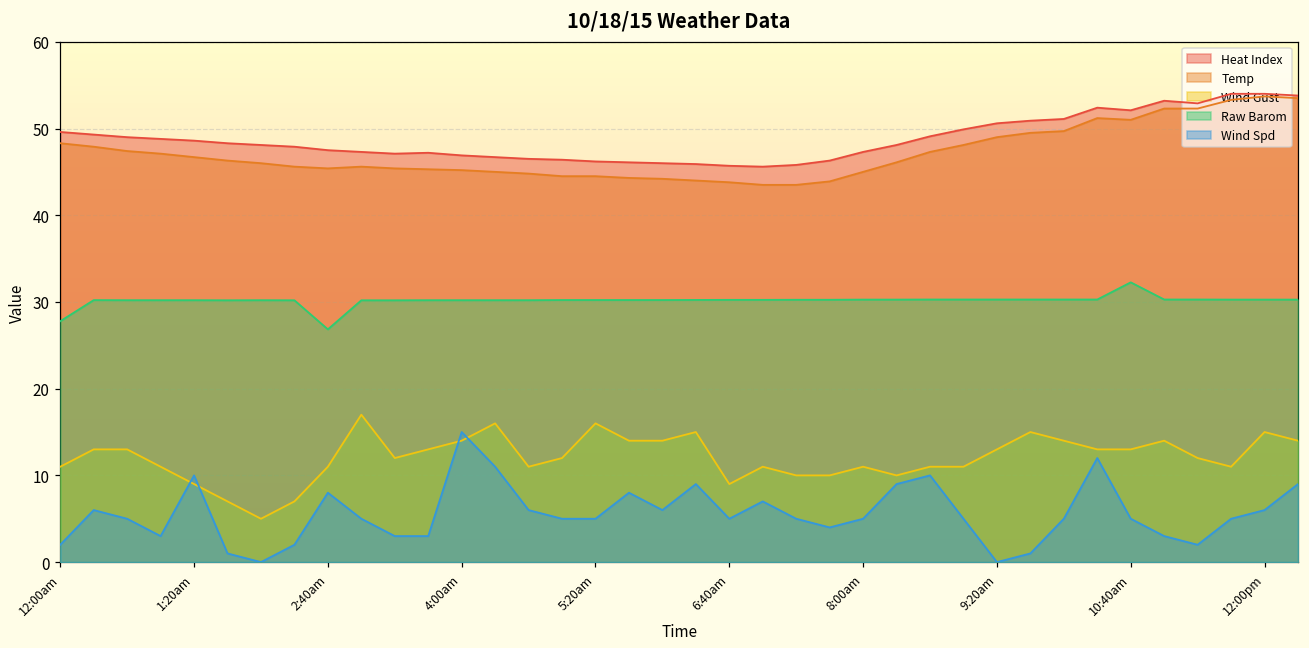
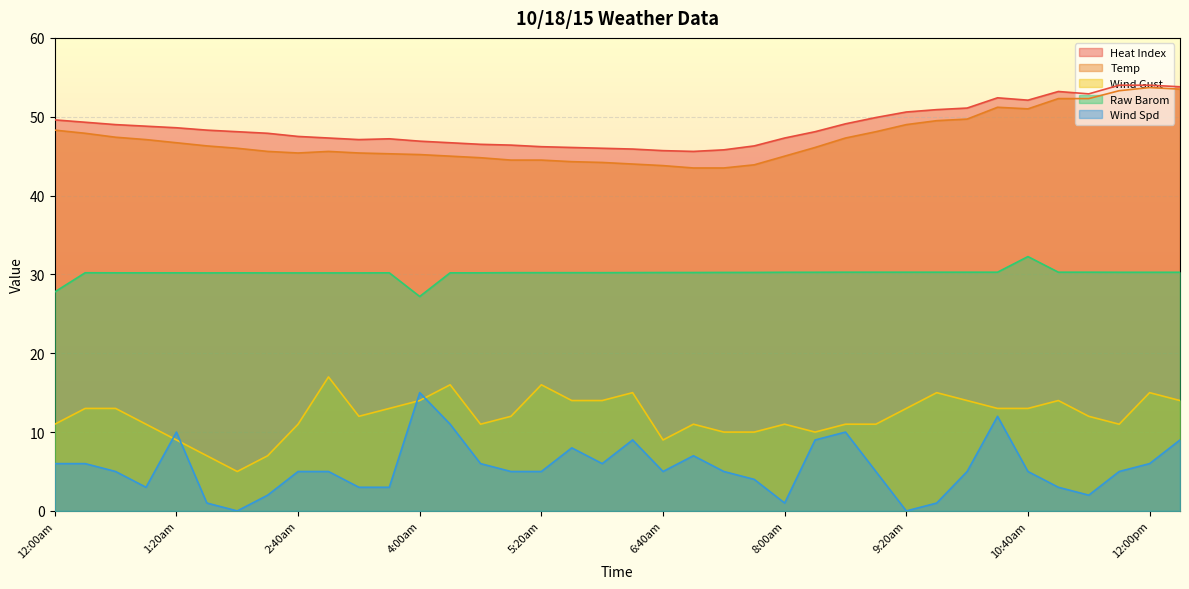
Wind Spd, 12:00am: 2 -> 6
Raw Barom, 2:40am: 27 -> 30
Wind Spd, 2:40am: 8 -> 5
Raw Barom, 4:00am: 30 -> 27
Wind Spd, 8:00am: 5 -> 1
